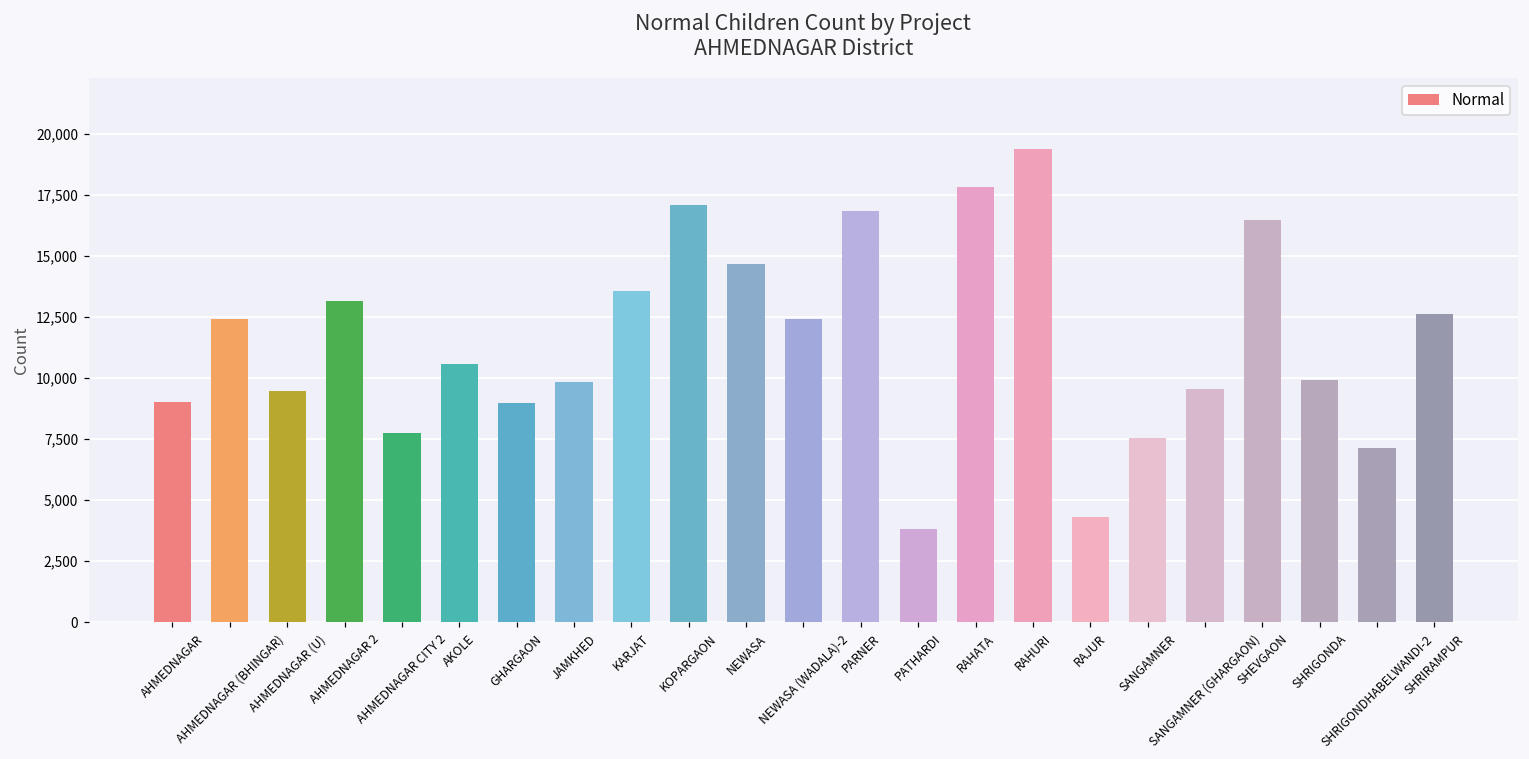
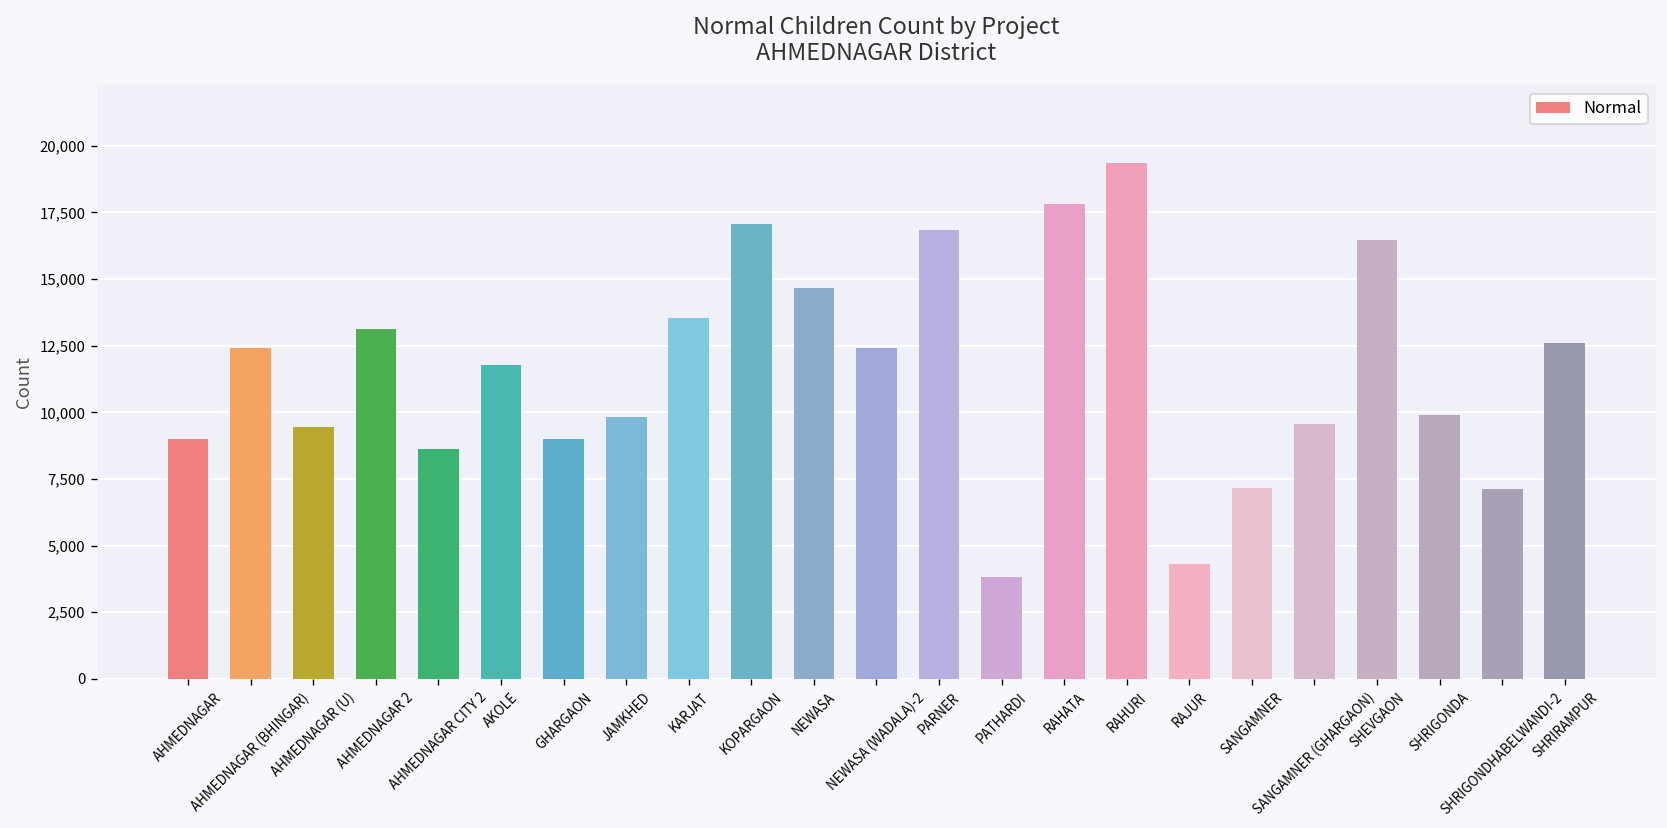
AHMEDNAGAR CITY 2: 7,800 -> 8,600
AKOLE: 10,600 -> 11,800
SANGAMNER: 7,500 -> 7,200
